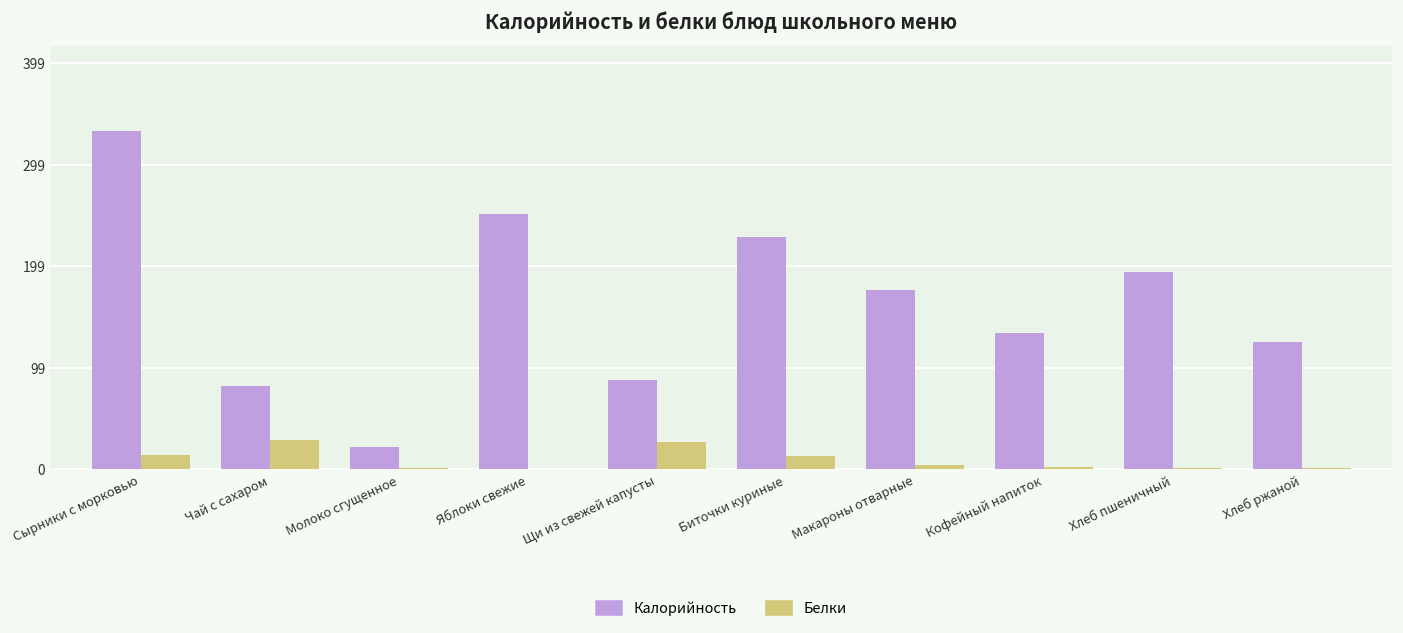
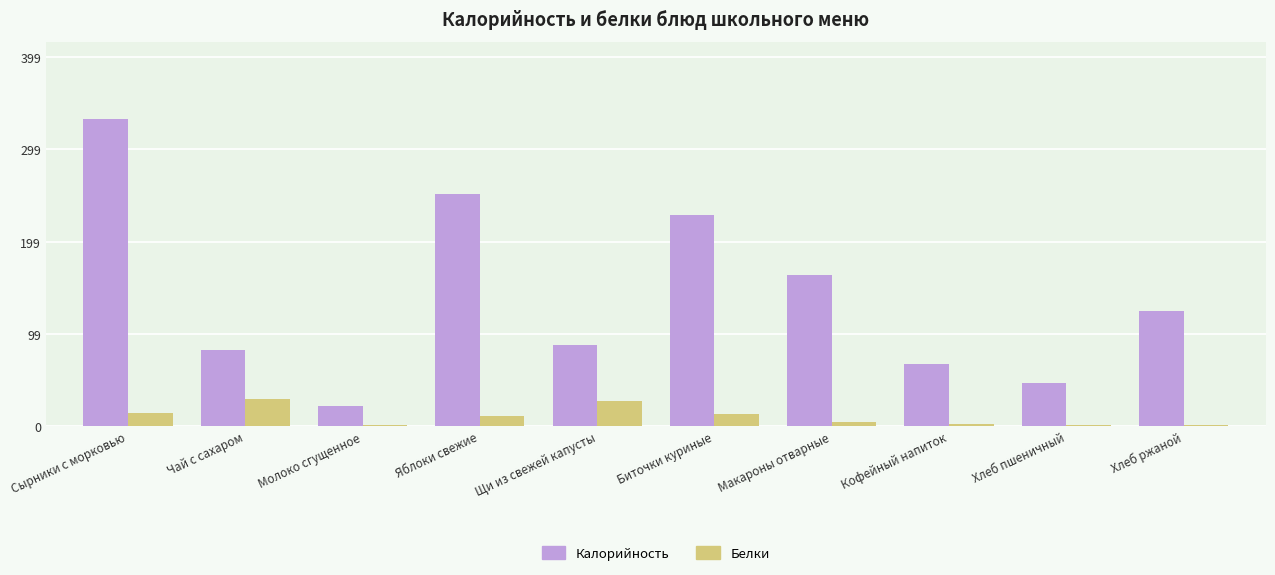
Белки, Яблоки свежие: 0 -> 10
Калорийность, Макароны отварные: 180 -> 160
Калорийность, Кофейный напиток: 130 -> 70
Калорийность, Хлеб пшеничный: 190 -> 50
